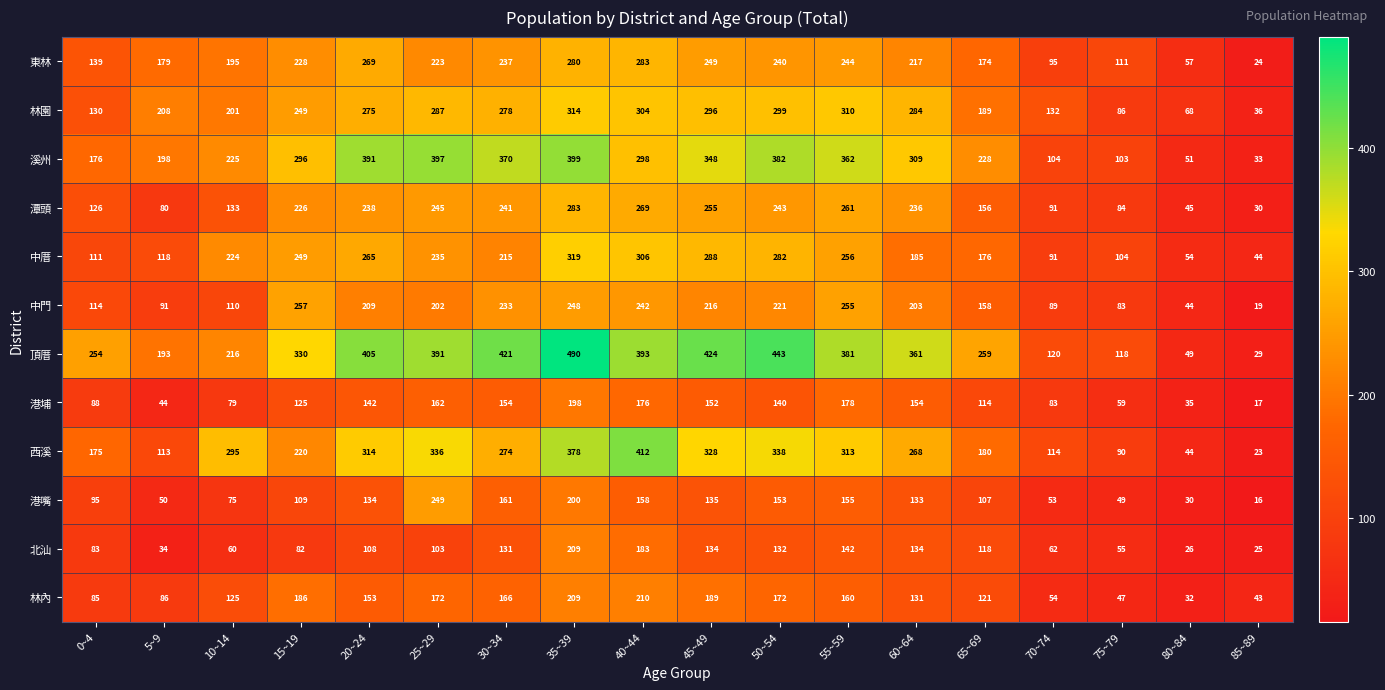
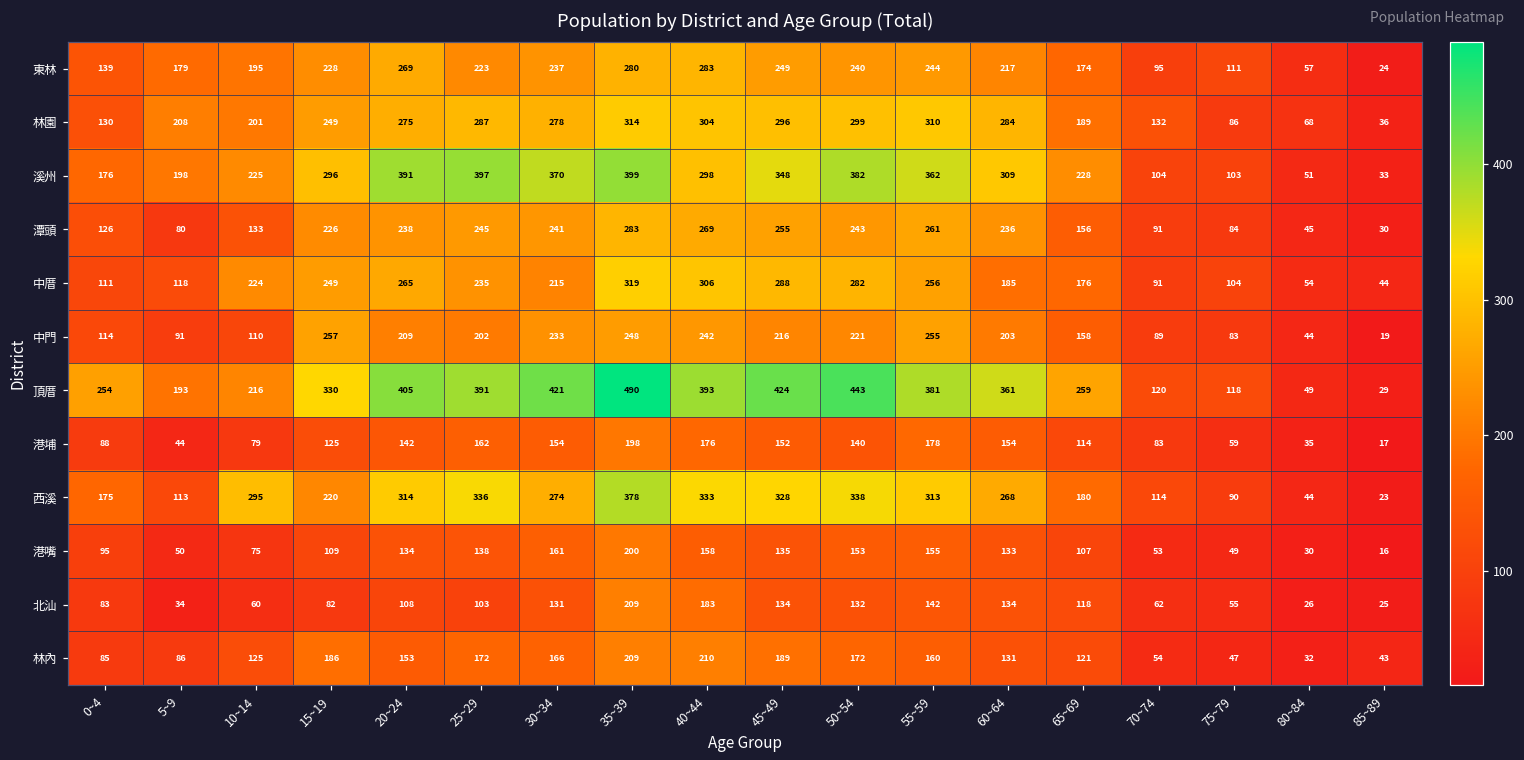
西溪, 40~44: 412 -> 333
港嘴, 25~29: 249 -> 138
